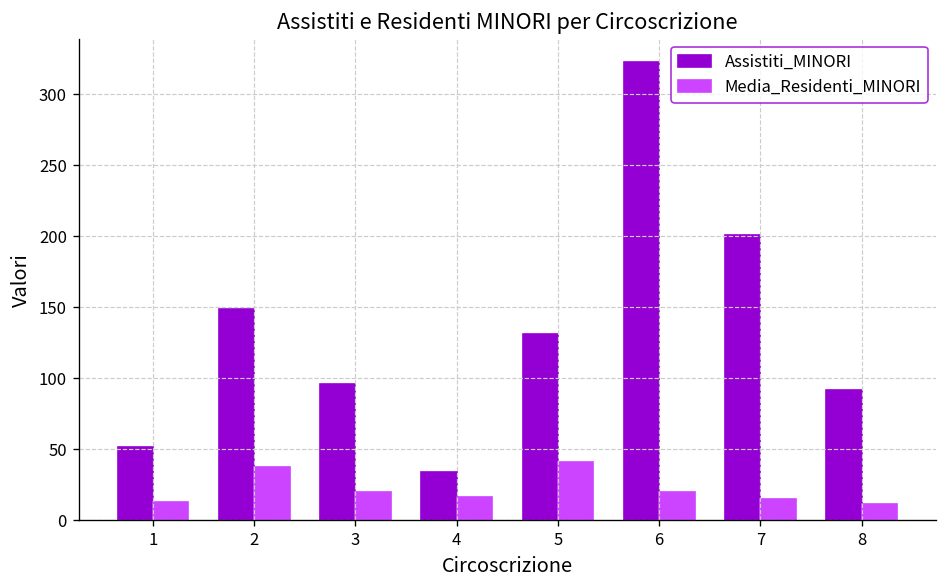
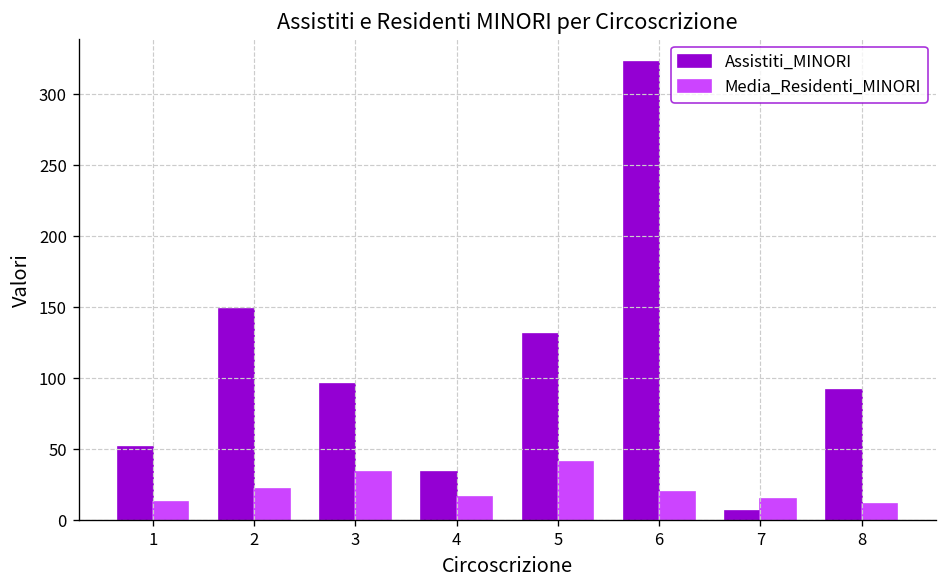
Media_Residenti_MINORI, 2: 38 -> 22
Media_Residenti_MINORI, 3: 20 -> 34
Assistiti_MINORI, 7: 201 -> 7
